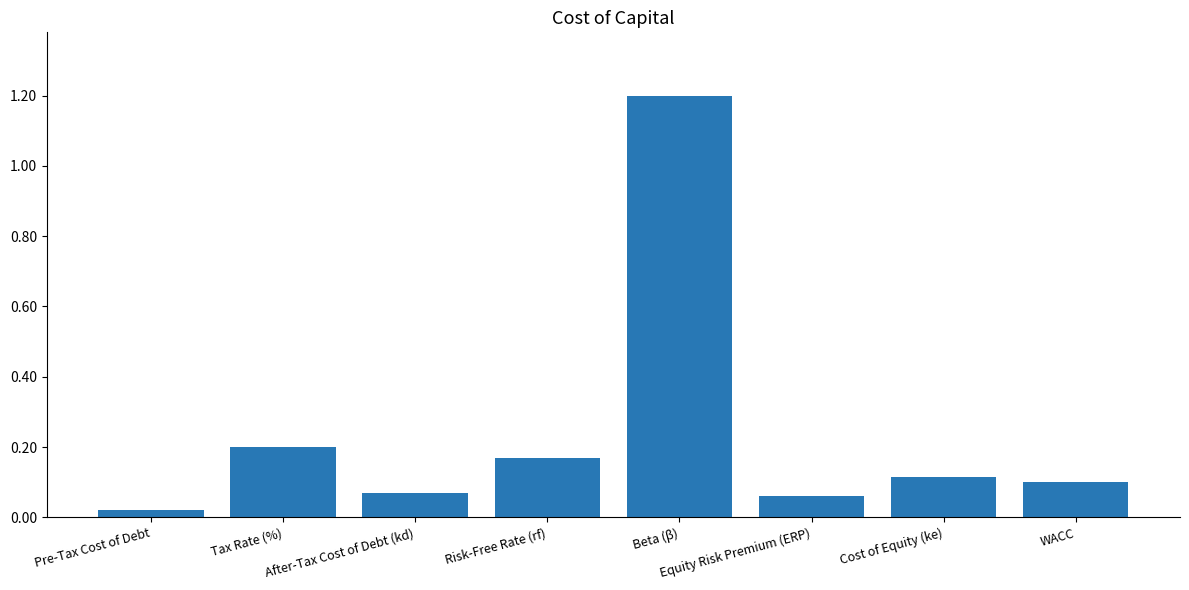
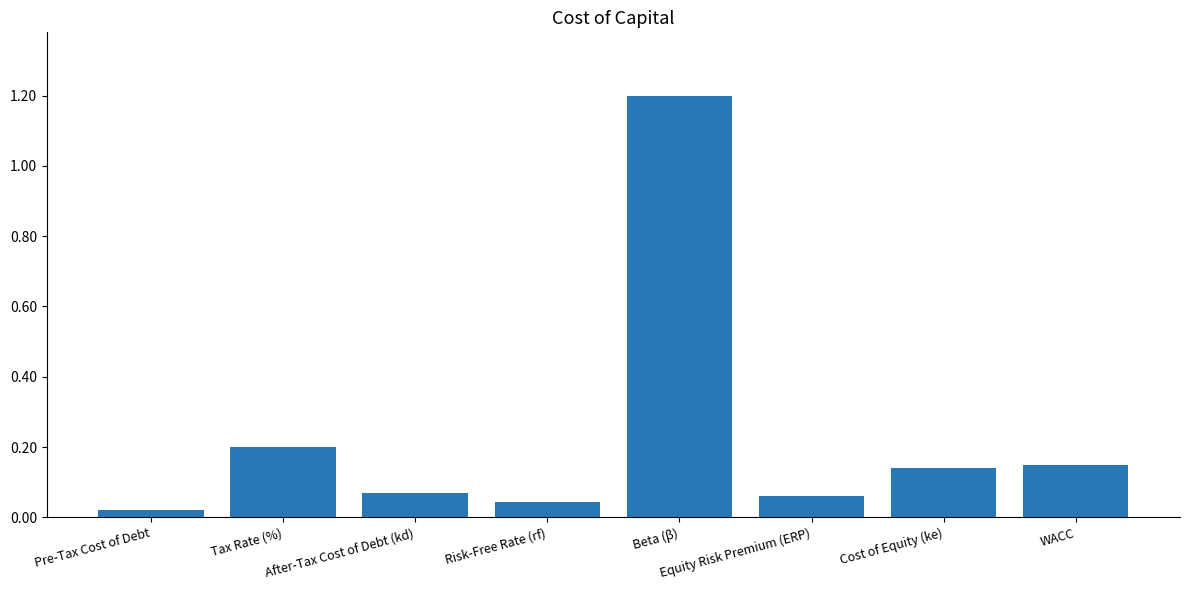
Risk-Free Rate (rf): 0.17 -> 0.04
Cost of Equity (ke): 0.12 -> 0.14
WACC: 0.10 -> 0.15
